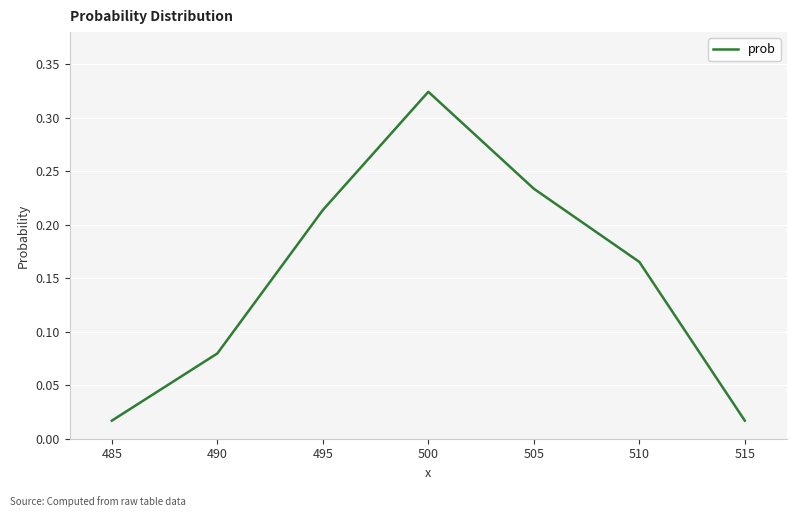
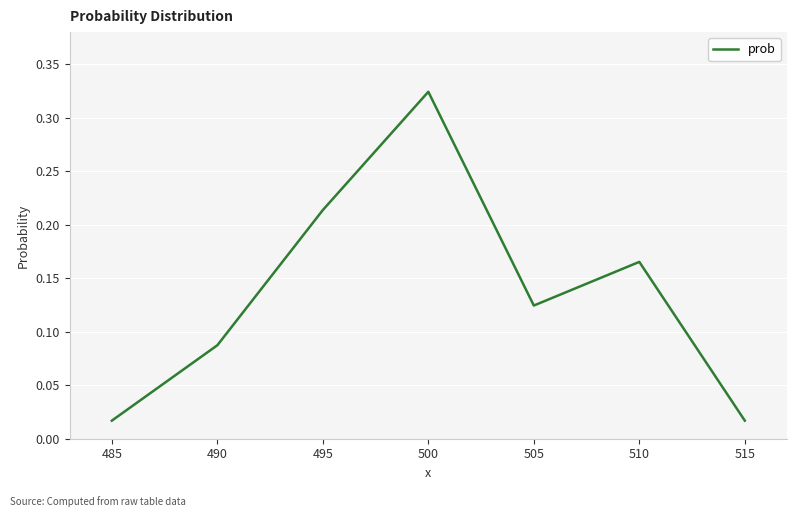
490: 0.080 -> 0.087
505: 0.234 -> 0.124
